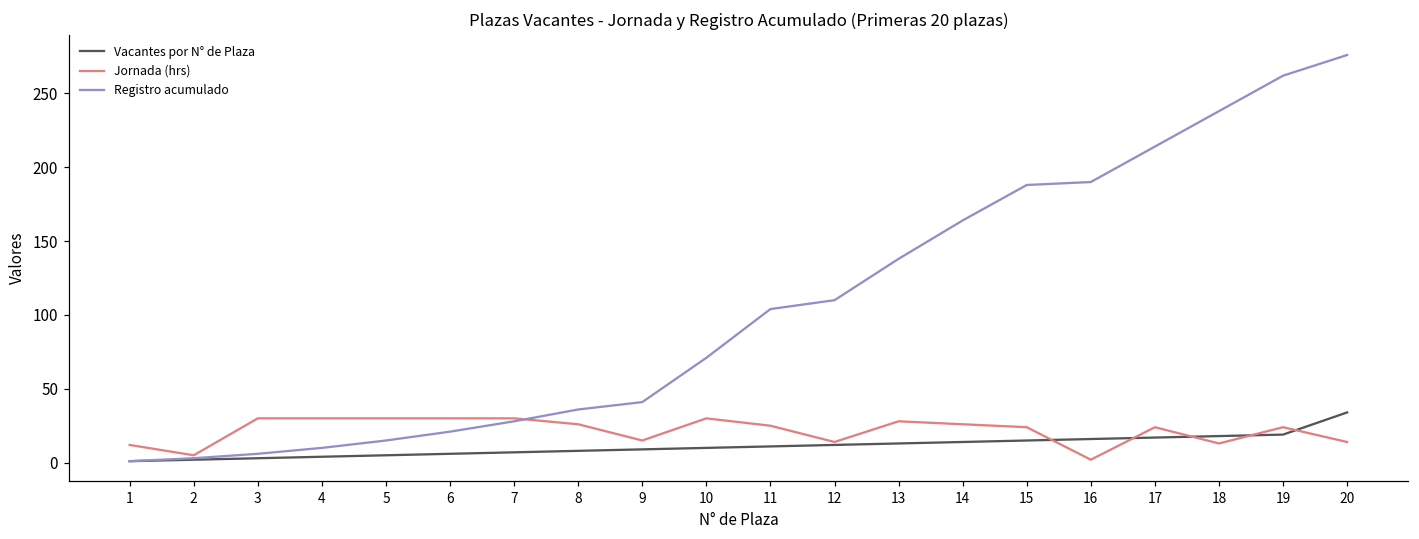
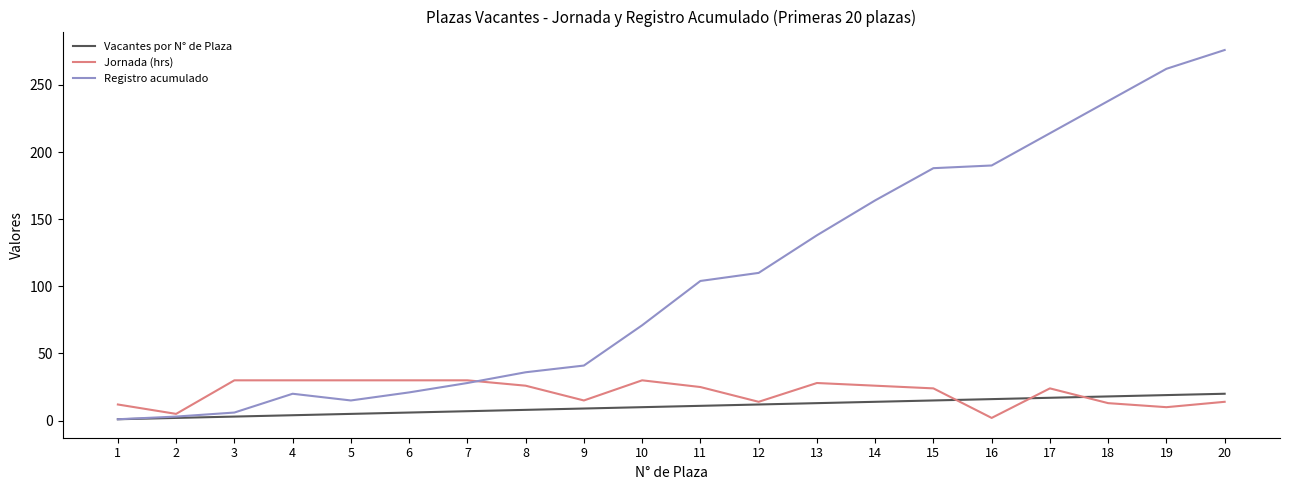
Registro acumulado, 4: 10 -> 20
Jornada (hrs), 19: 24 -> 10
Vacantes por N° de Plaza, 20: 34 -> 20
